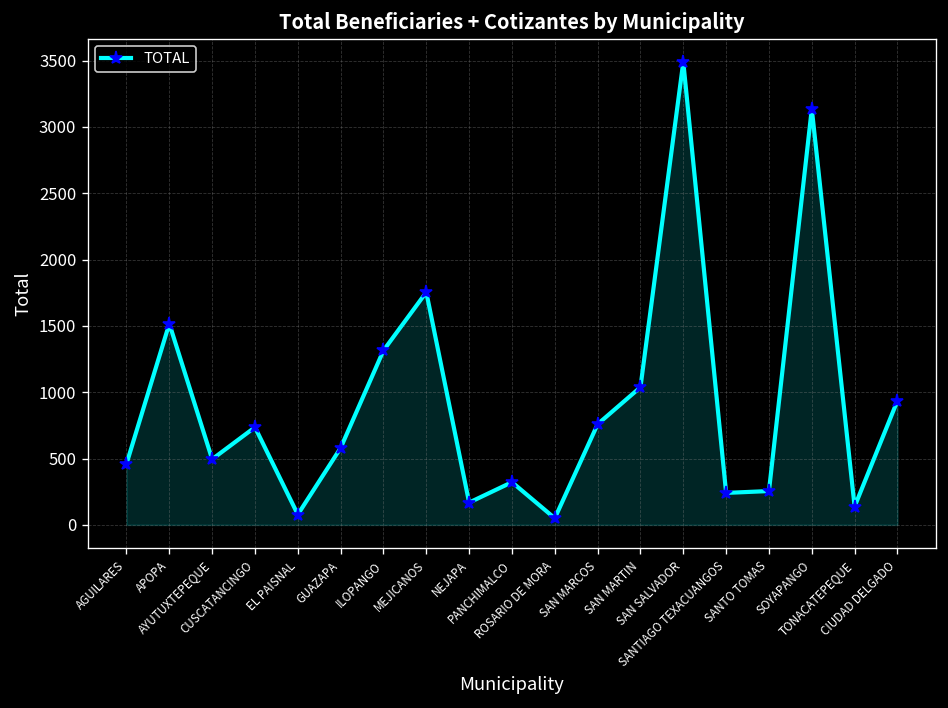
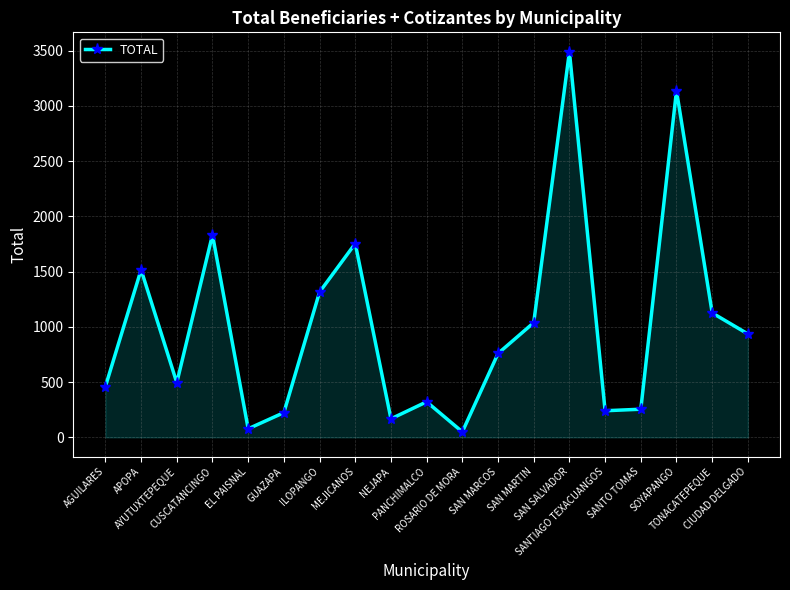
CUSCATANCINGO: 740 -> 1830
GUAZAPA: 580 -> 220
TONACATEPEQUE: 140 -> 1130
